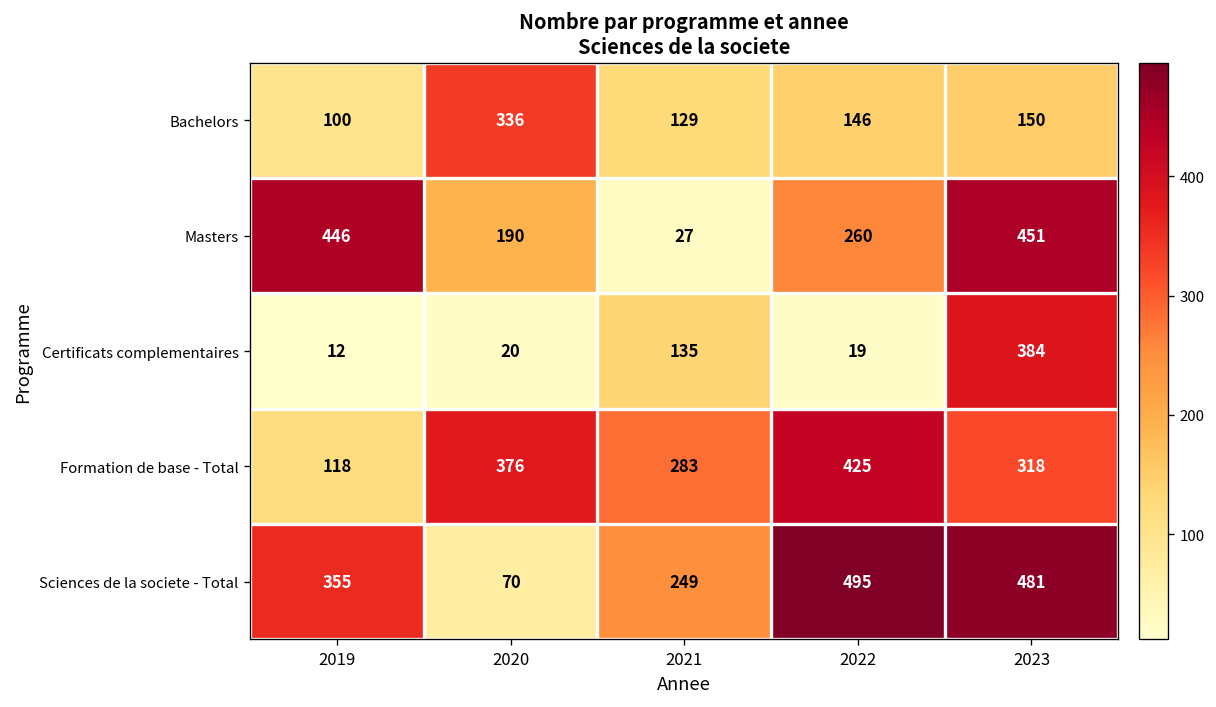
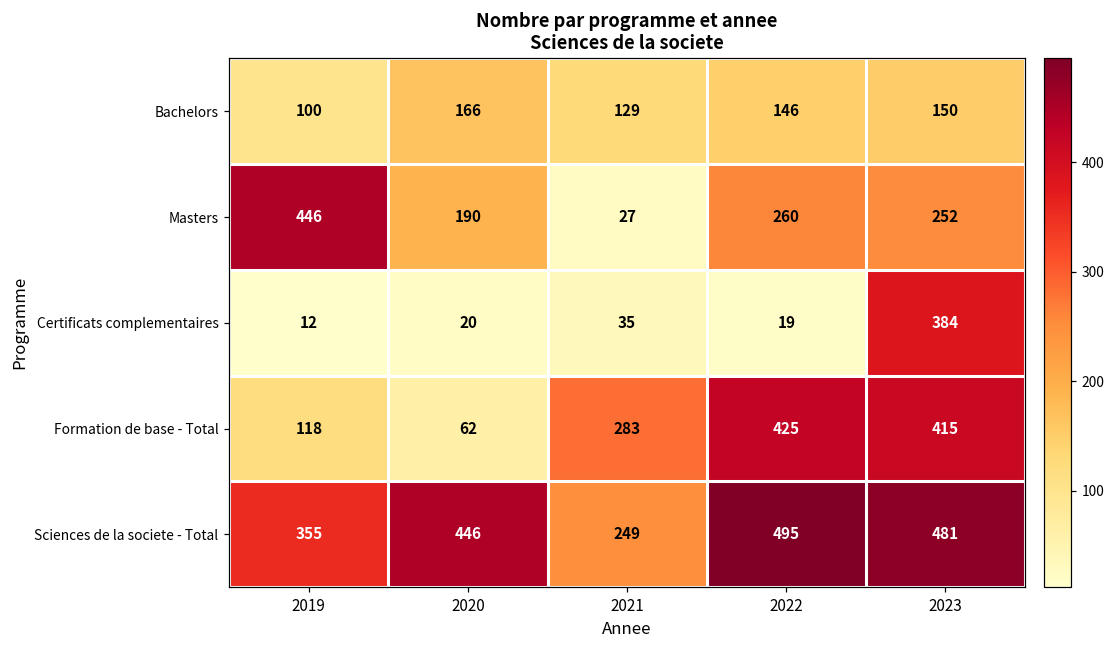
Bachelors, 2020: 336 -> 166
Masters, 2023: 451 -> 252
Certificats complementaires, 2021: 135 -> 35
Formation de base - Total, 2020: 376 -> 62
Formation de base - Total, 2023: 318 -> 415
Sciences de la societe - Total, 2020: 70 -> 446
